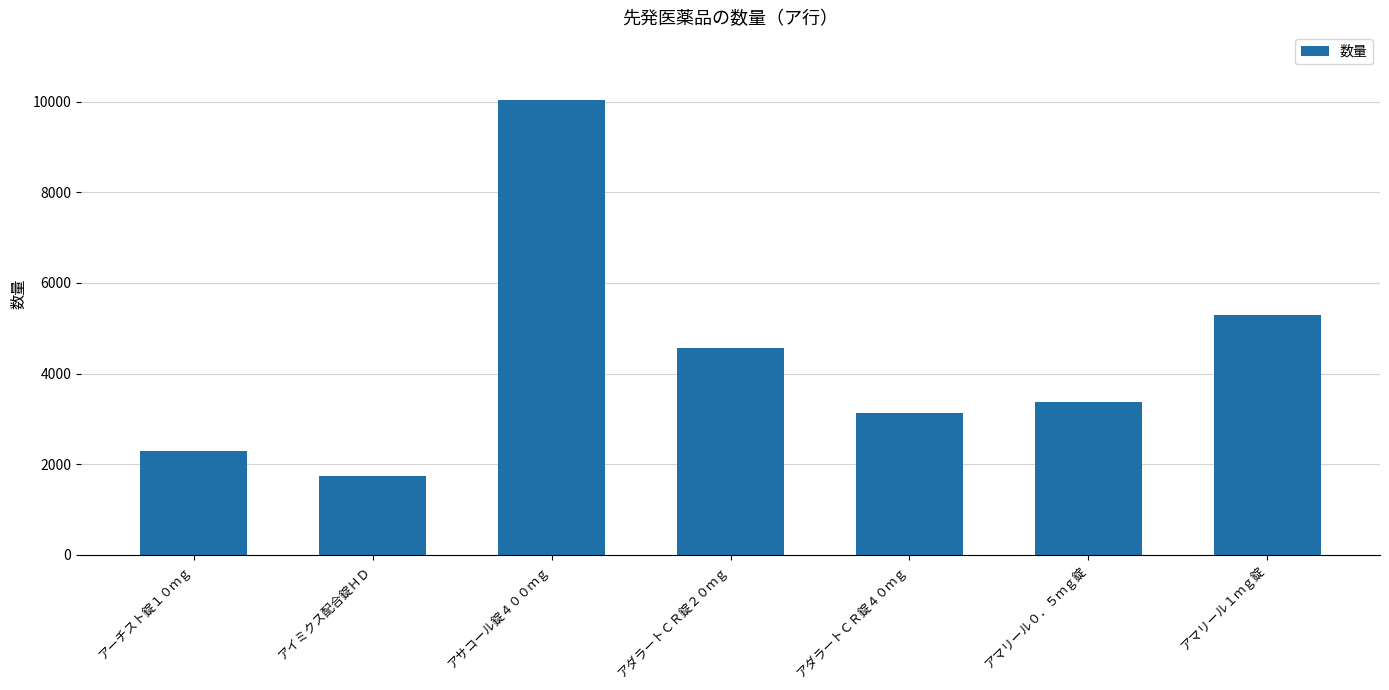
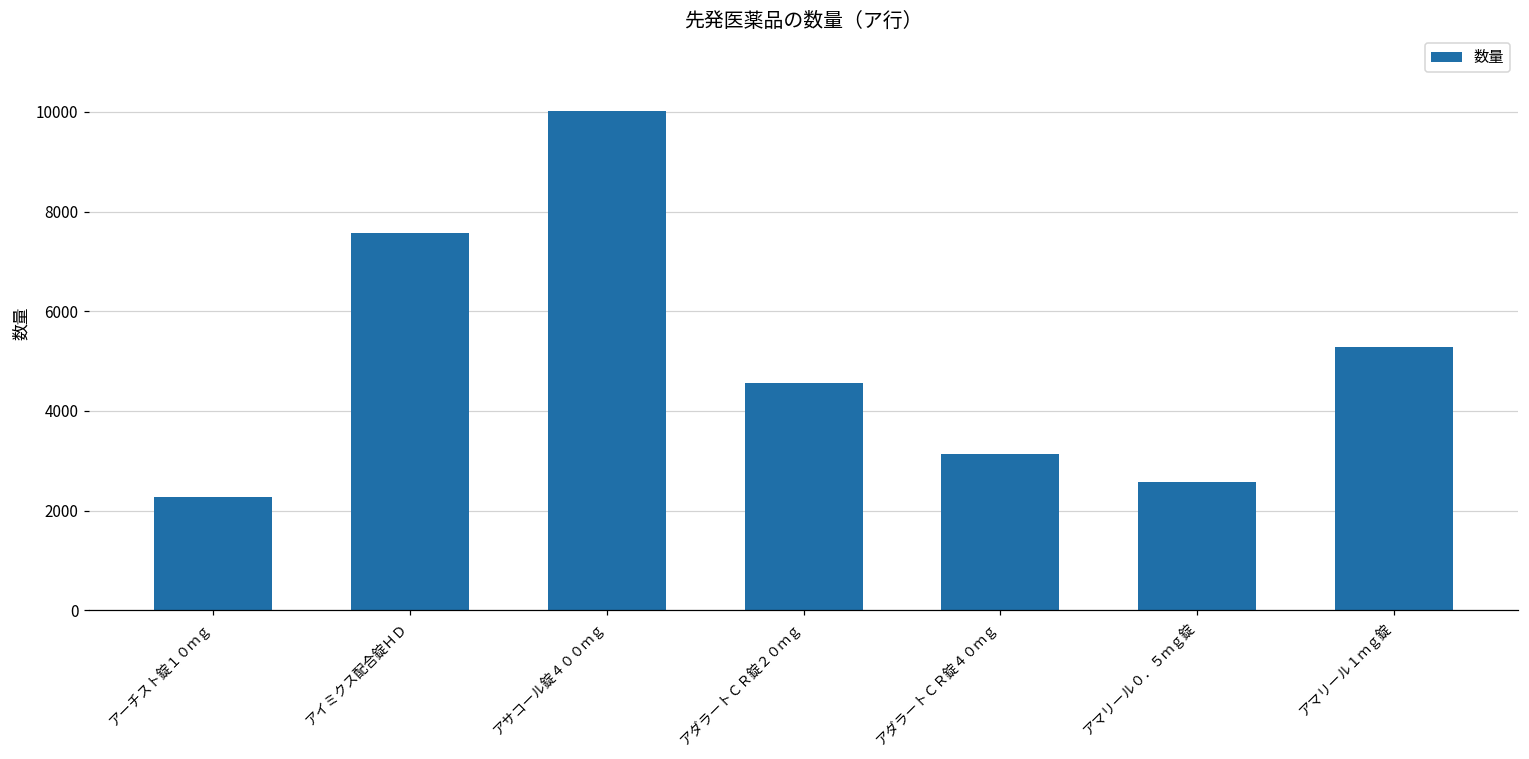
アイミクス配合錠ＨＤ: 1700 -> 7600
アマリール０．５ｍｇ錠: 3400 -> 2600
